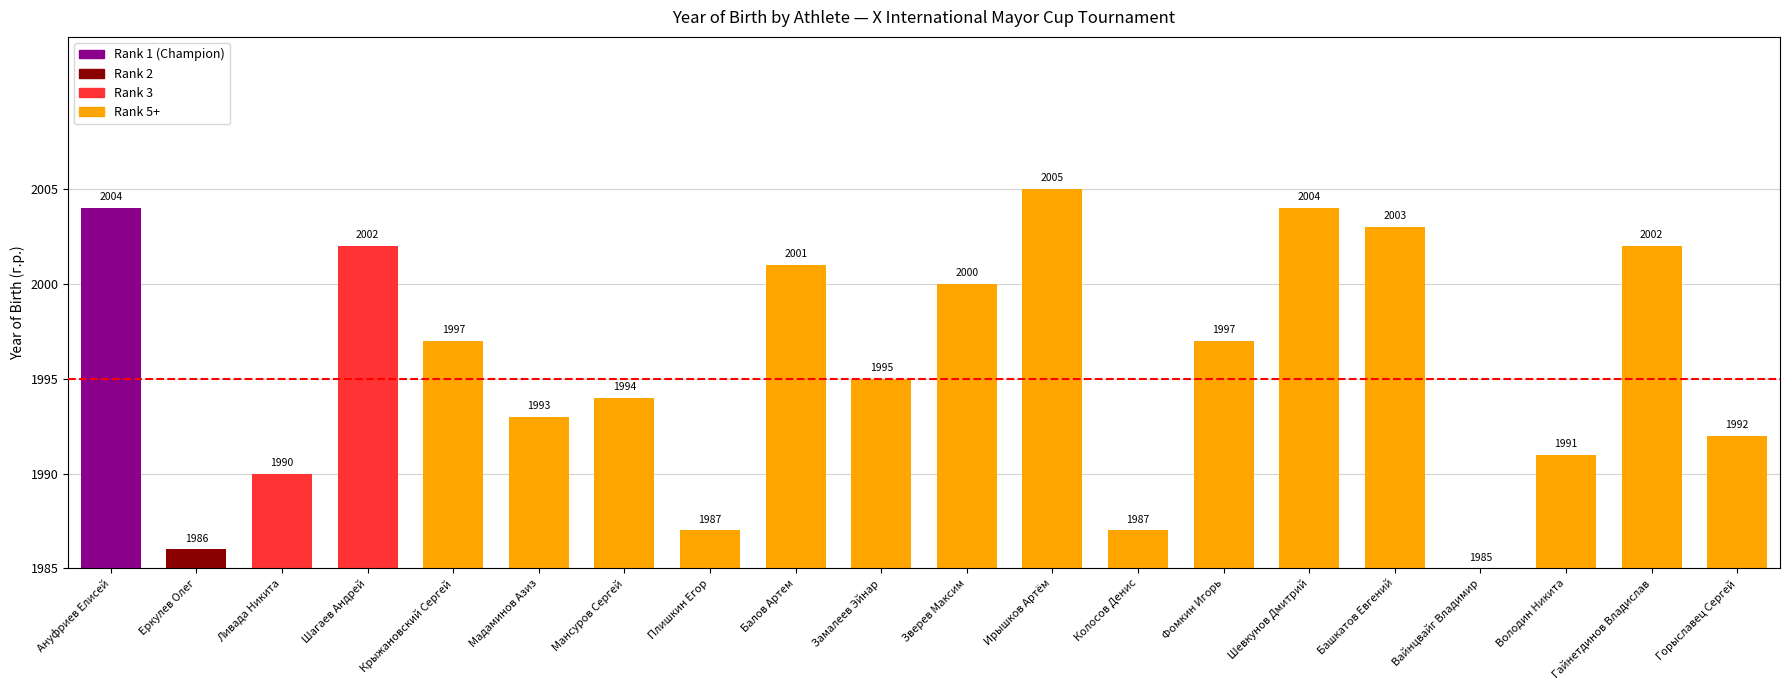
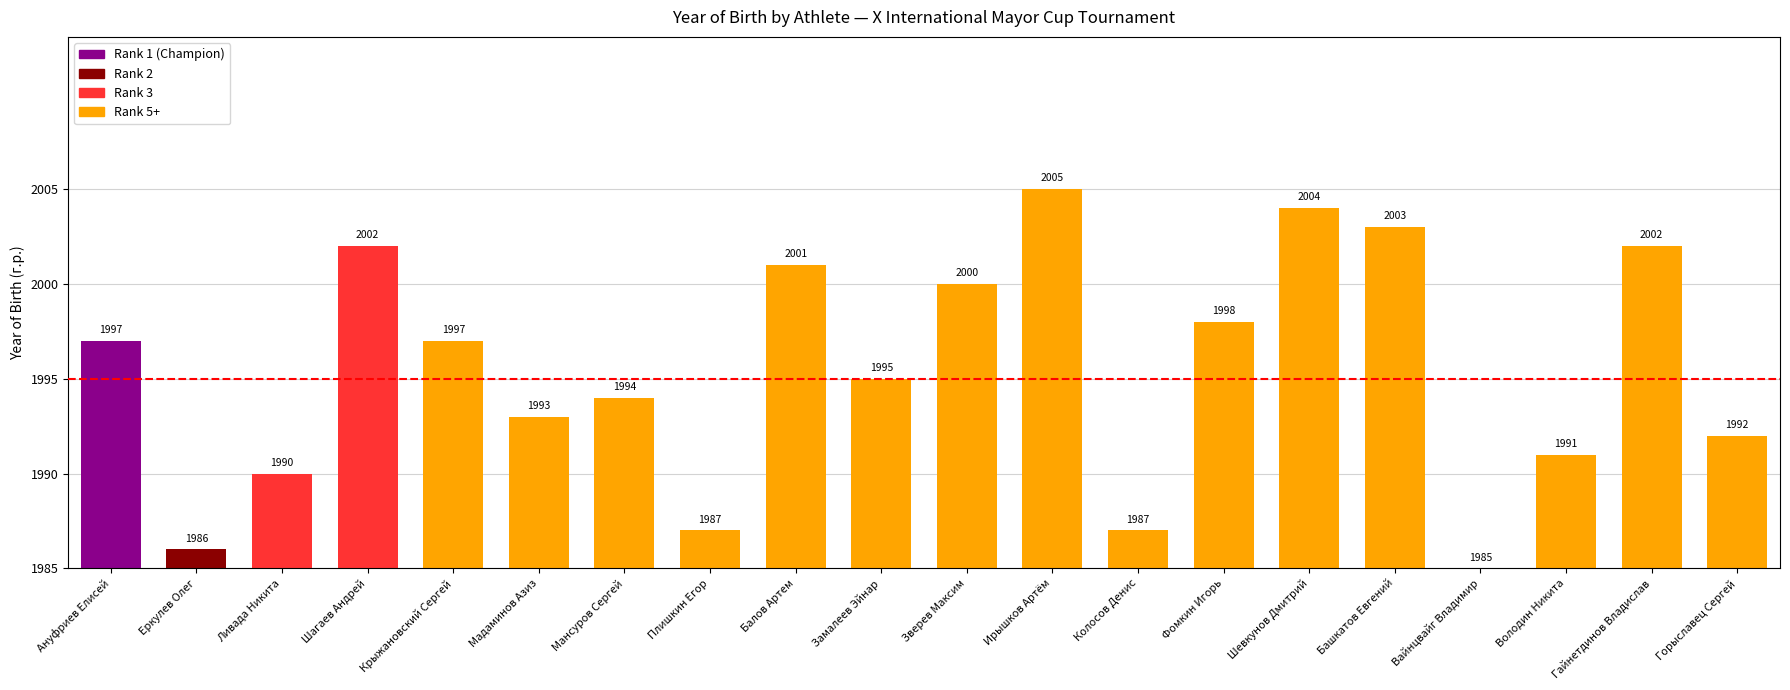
Ануфриев Елисей: 2004 -> 1997
Фомкин Игорь: 1997 -> 1998
